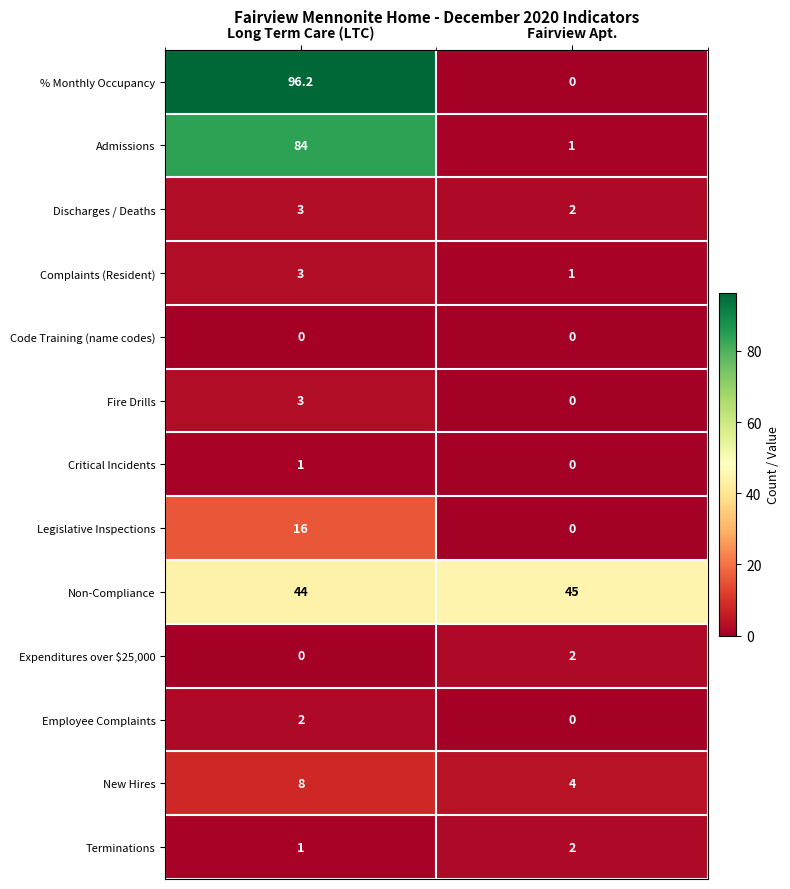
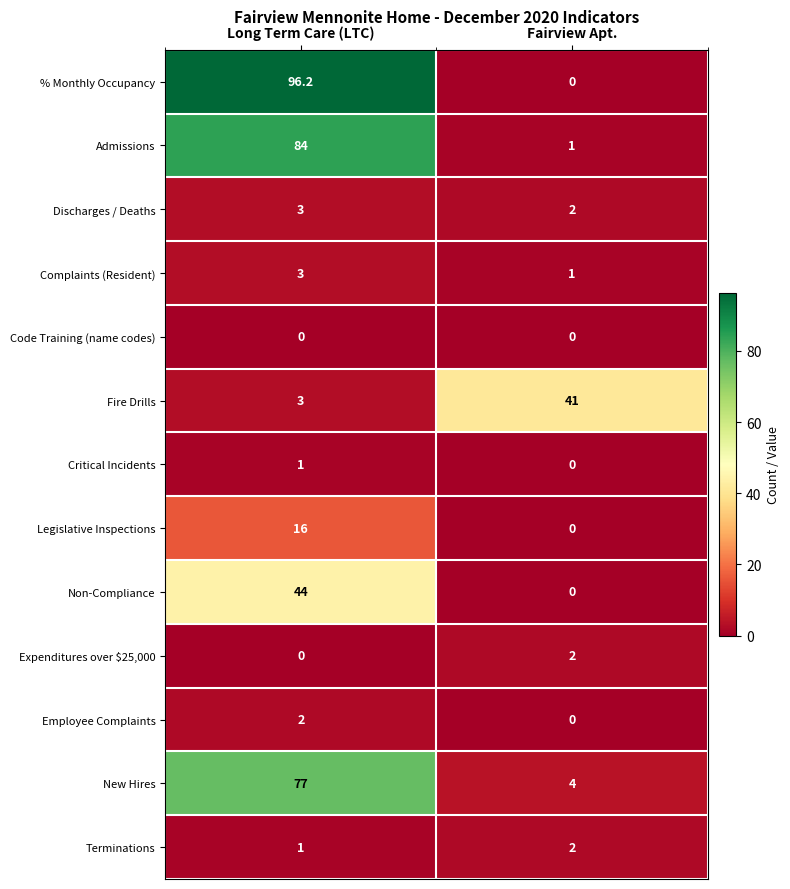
Fire Drills, Fairview Apt.: 0 -> 41
Non-Compliance, Fairview Apt.: 45 -> 0
New Hires, Long Term Care (LTC): 8 -> 77
